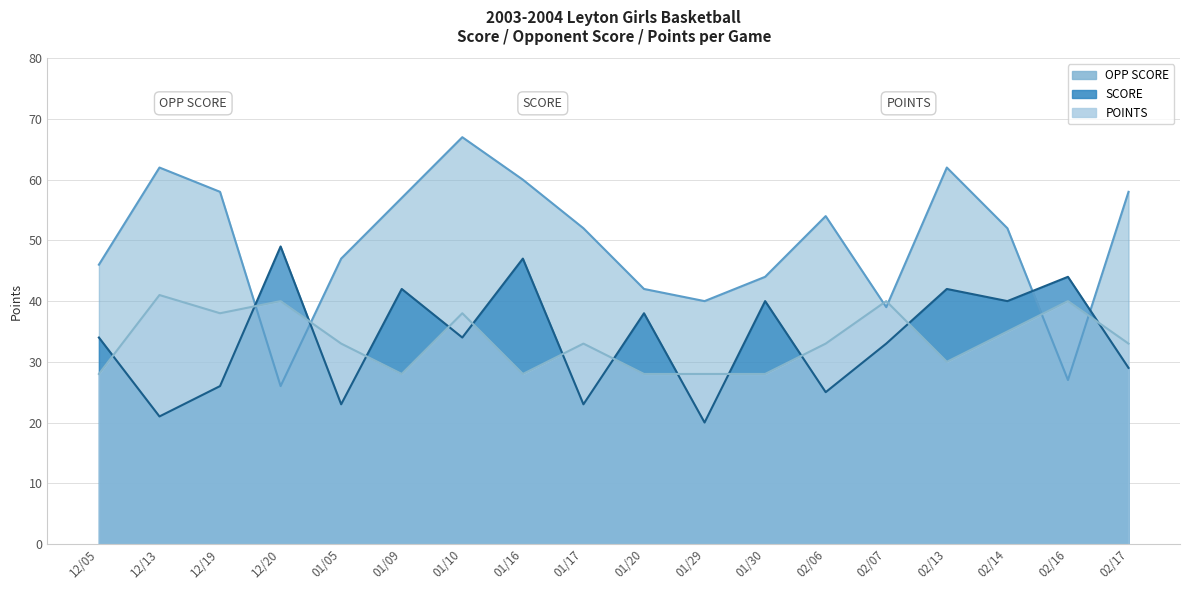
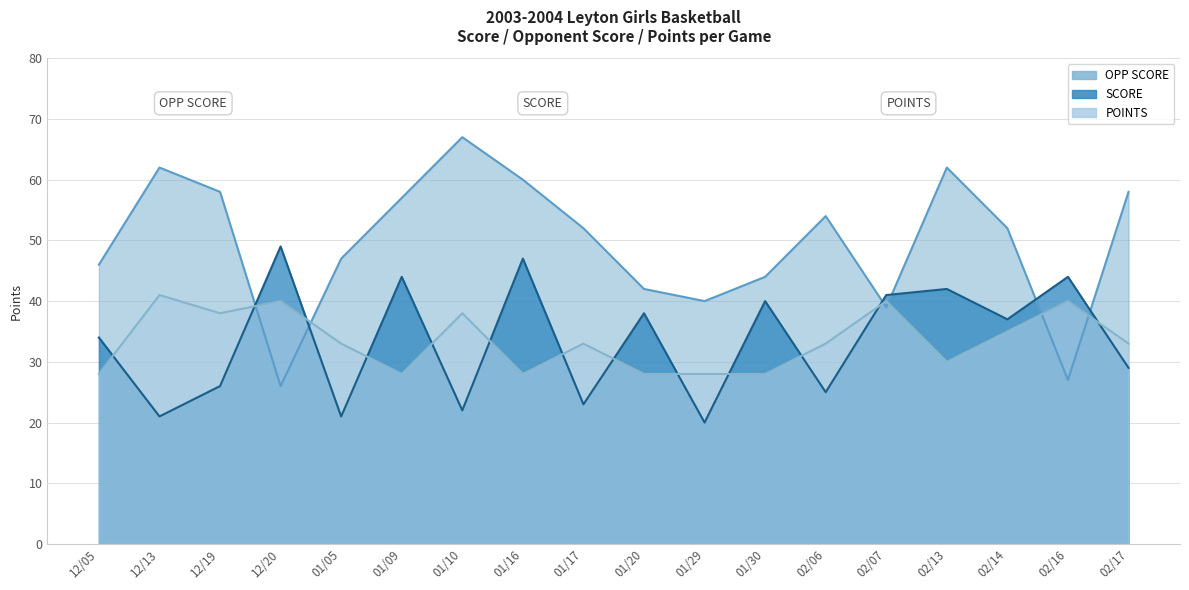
SCORE, 01/05: 23 -> 21
SCORE, 01/09: 42 -> 44
SCORE, 01/10: 34 -> 22
SCORE, 02/07: 33 -> 41
SCORE, 02/14: 40 -> 37
